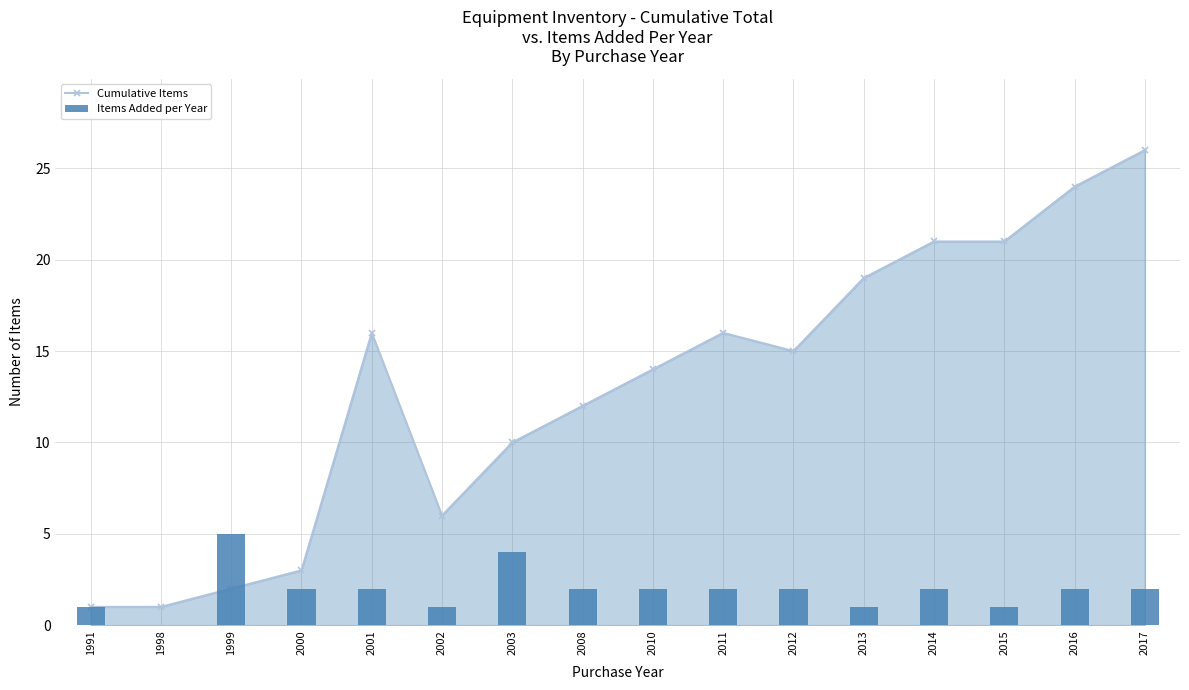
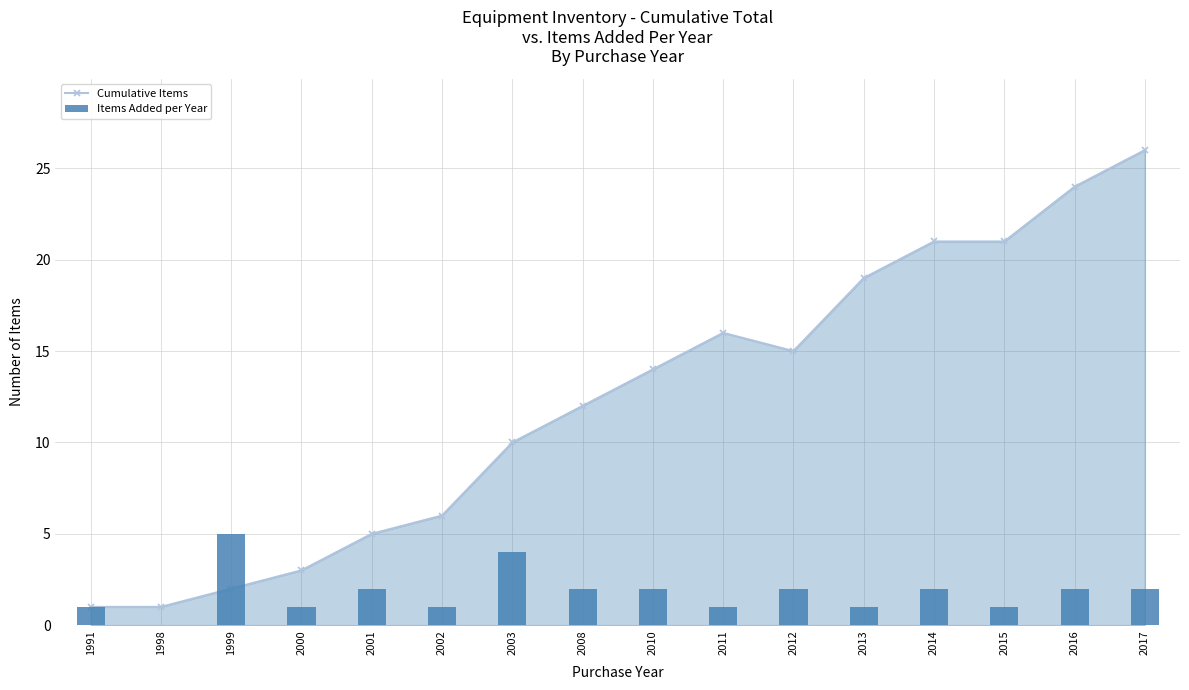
Items Added per Year, 2000: 2 -> 1
Cumulative Items, 2001: 16 -> 5
Items Added per Year, 2011: 2 -> 1
